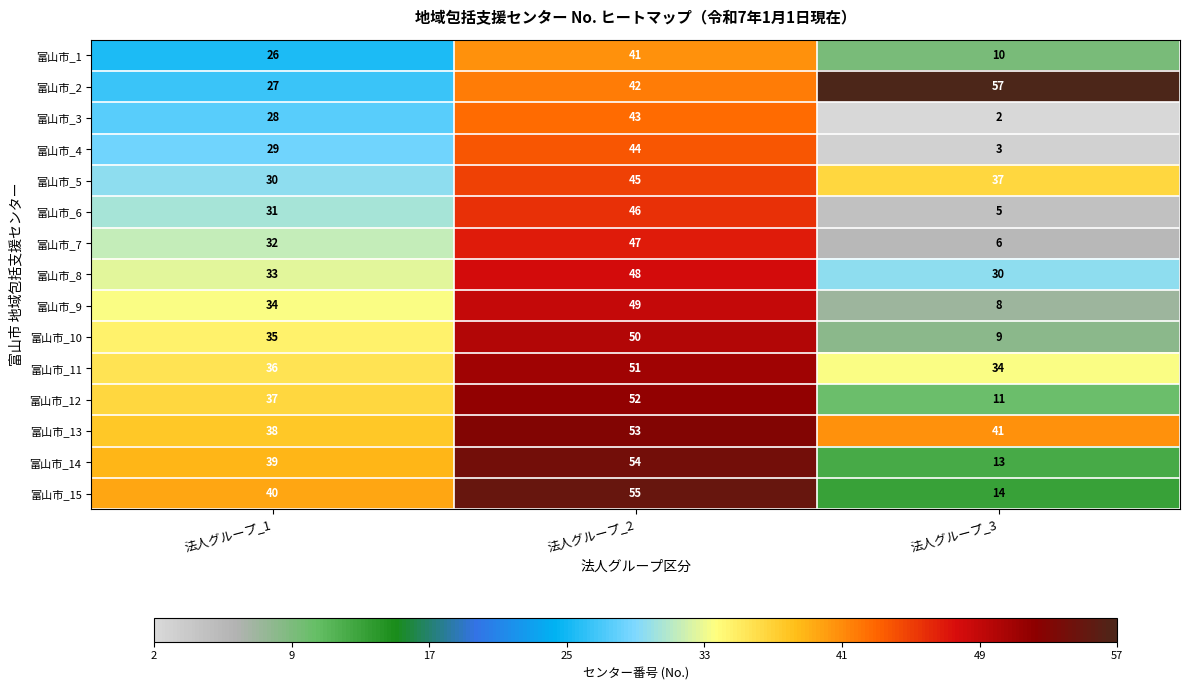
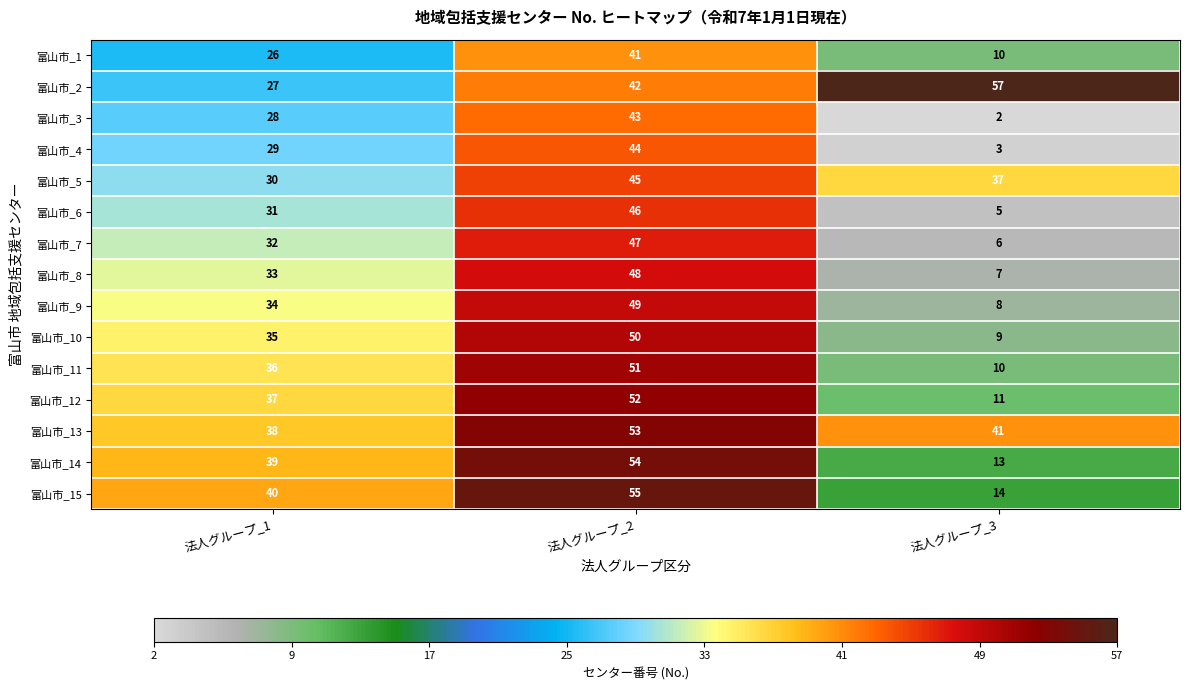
富山市_8, 法人グループ_3: 30 -> 7
富山市_11, 法人グループ_3: 34 -> 10
